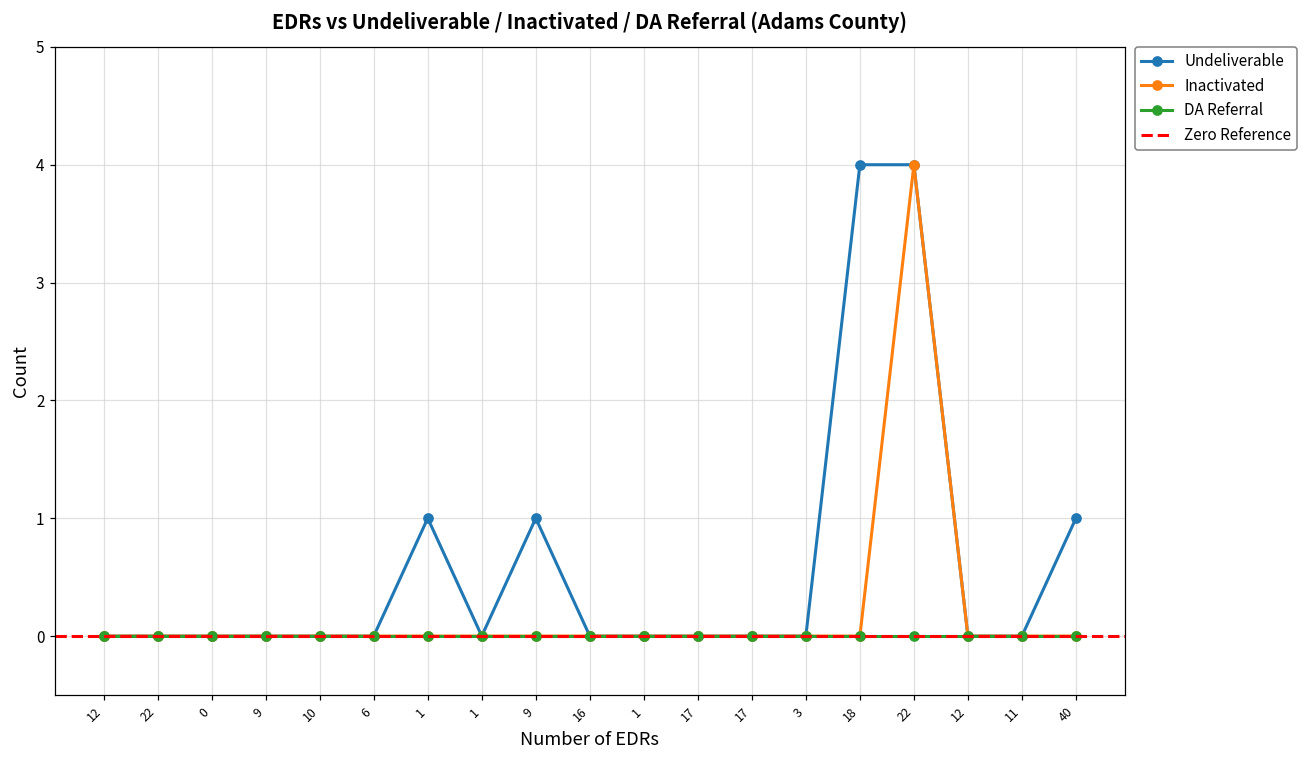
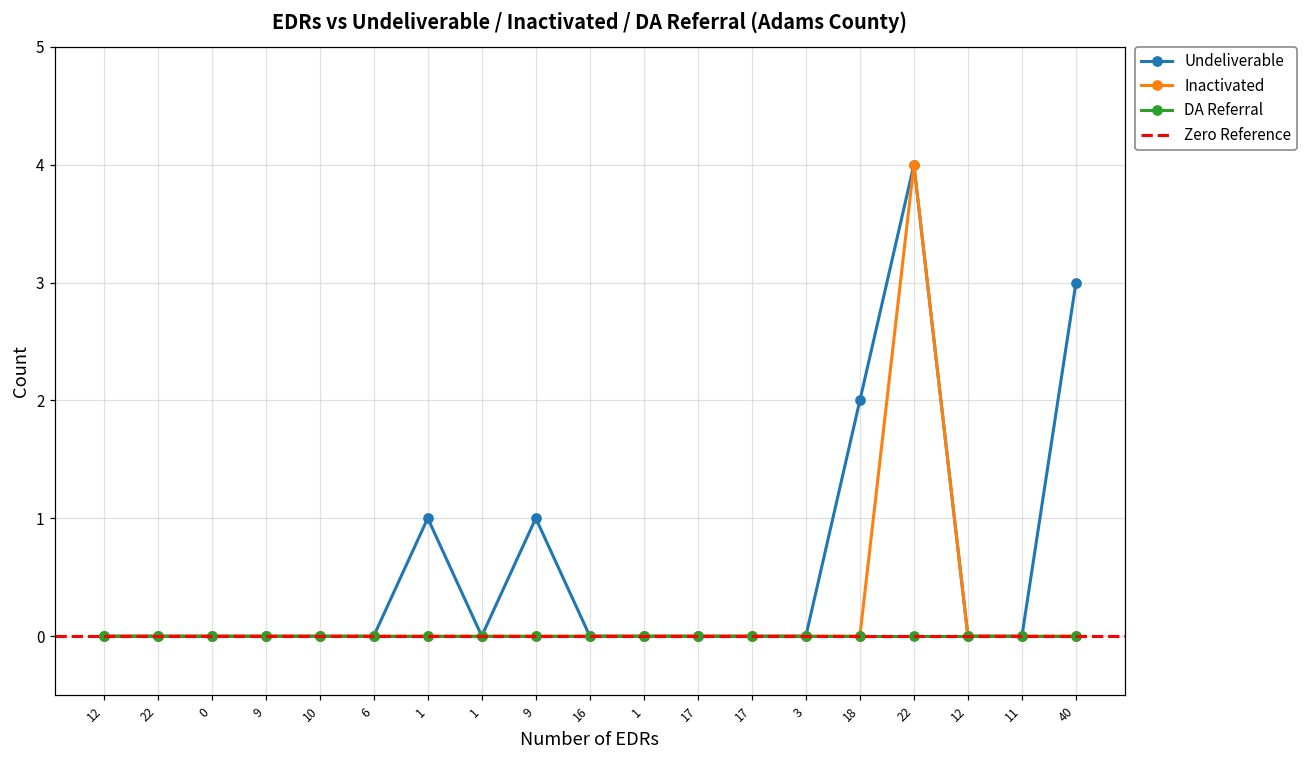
Undeliverable, 18: 4 -> 2
Undeliverable, 40: 1 -> 3
